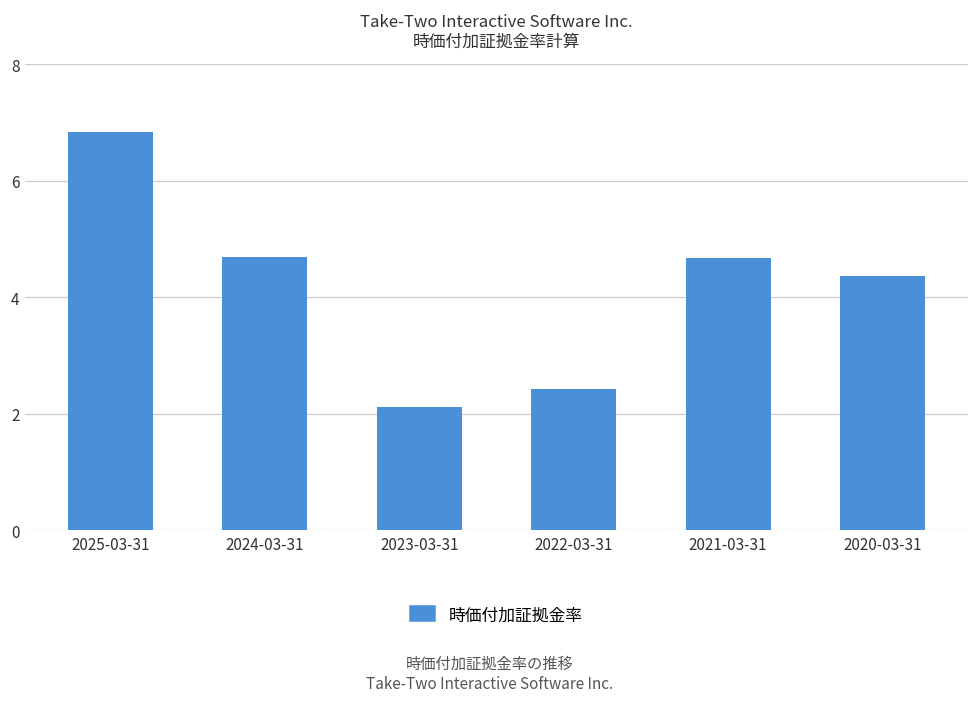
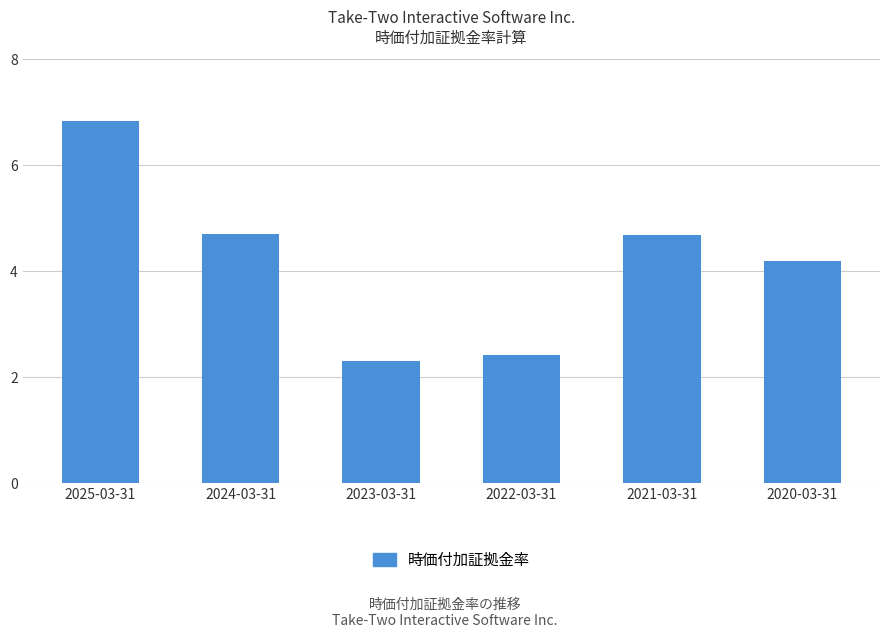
2023-03-31: 2.1 -> 2.3
2020-03-31: 4.4 -> 4.2
